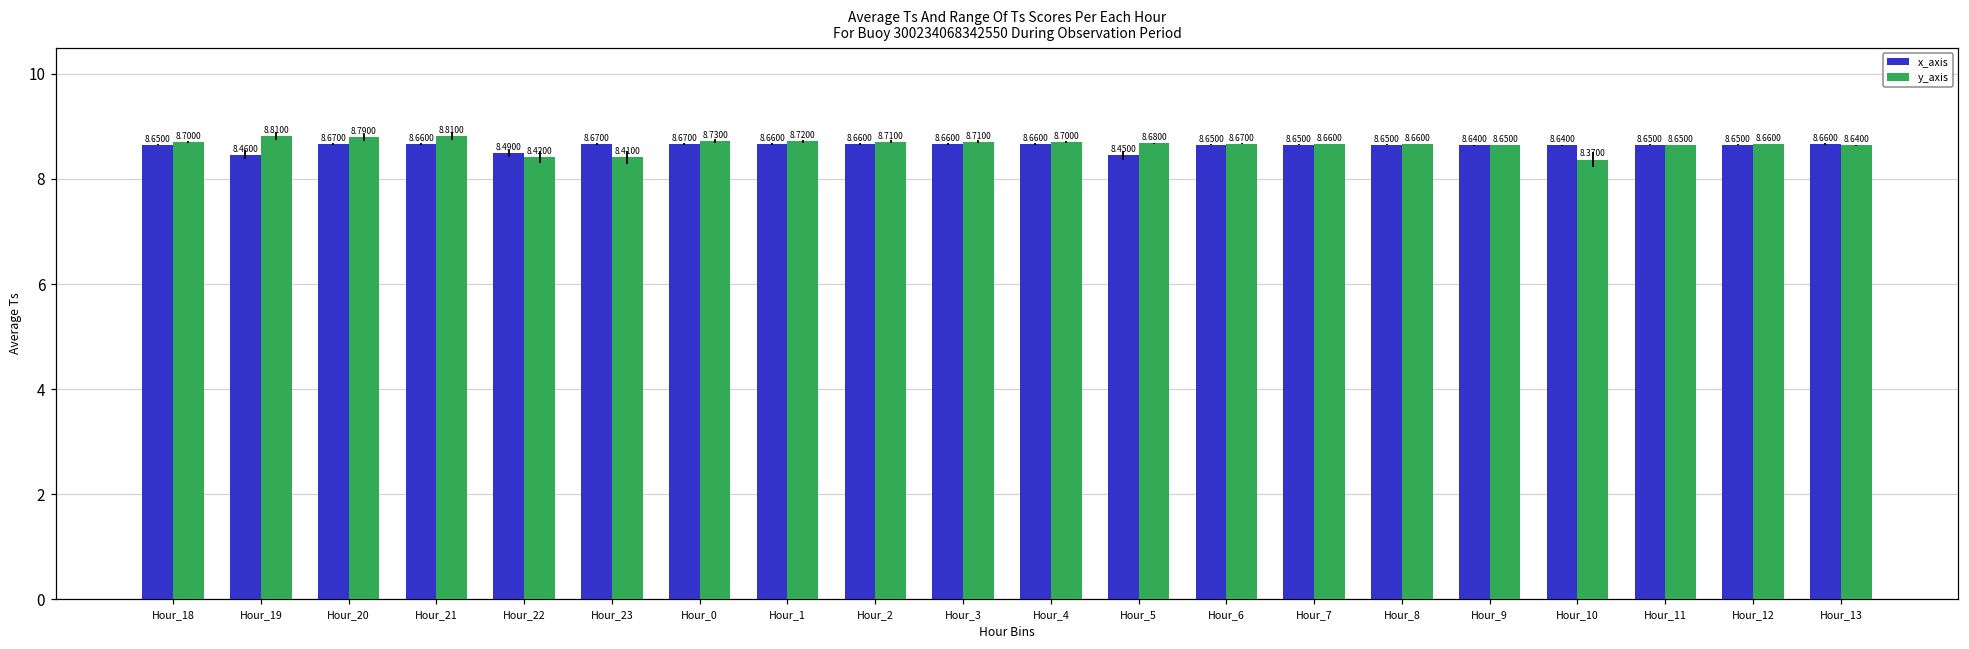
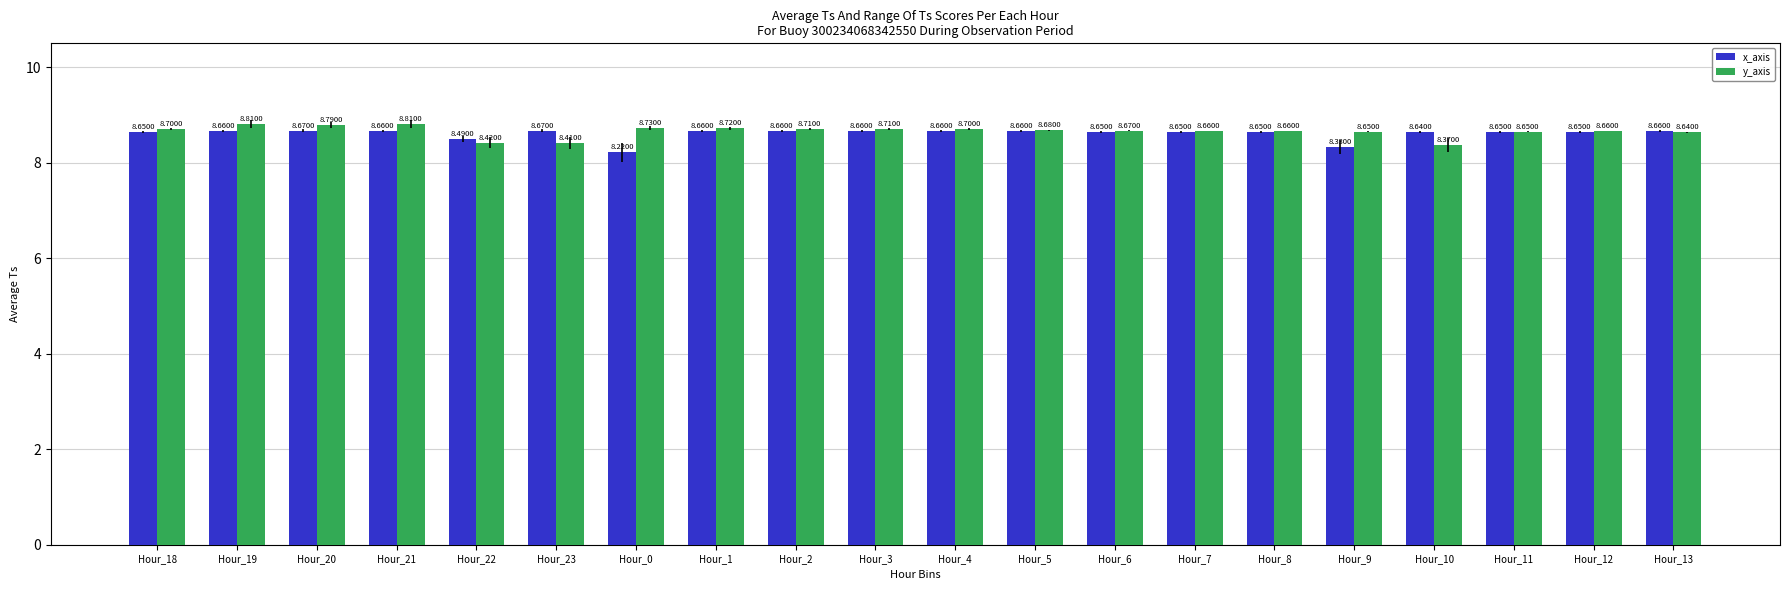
x_axis, Hour_19: 8.4600 -> 8.6600
x_axis, Hour_0: 8.6700 -> 8.2200
x_axis, Hour_5: 8.4500 -> 8.6600
x_axis, Hour_9: 8.6400 -> 8.3300
